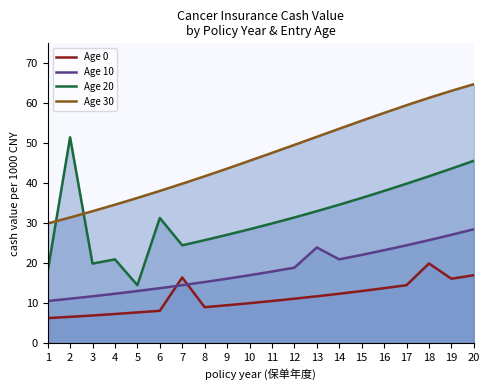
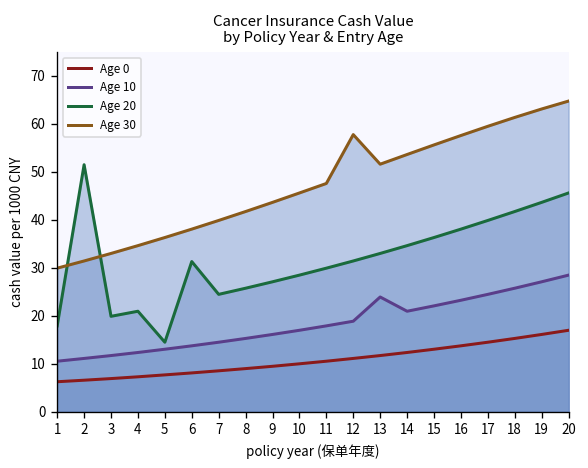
Age 0, 7: 16 -> 9
Age 30, 12: 50 -> 58
Age 0, 18: 20 -> 15
